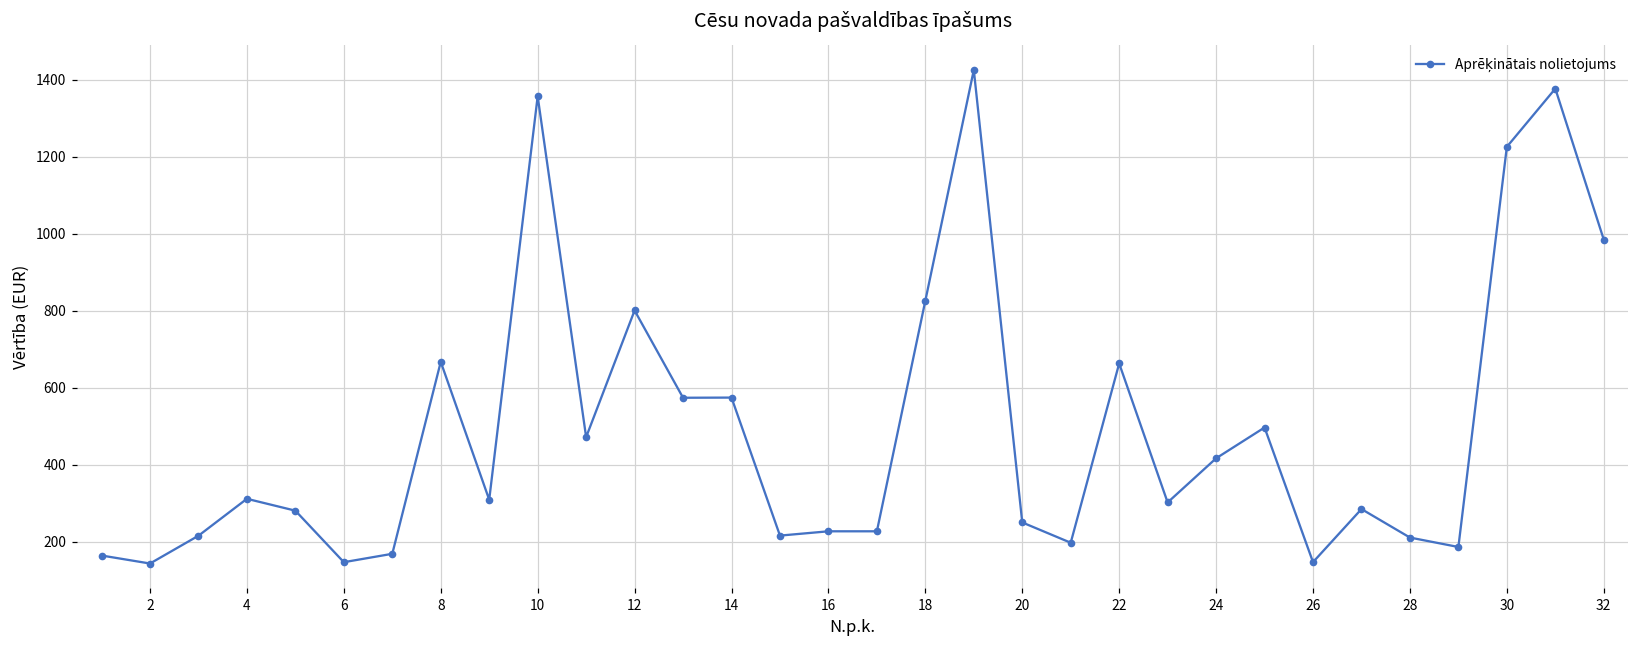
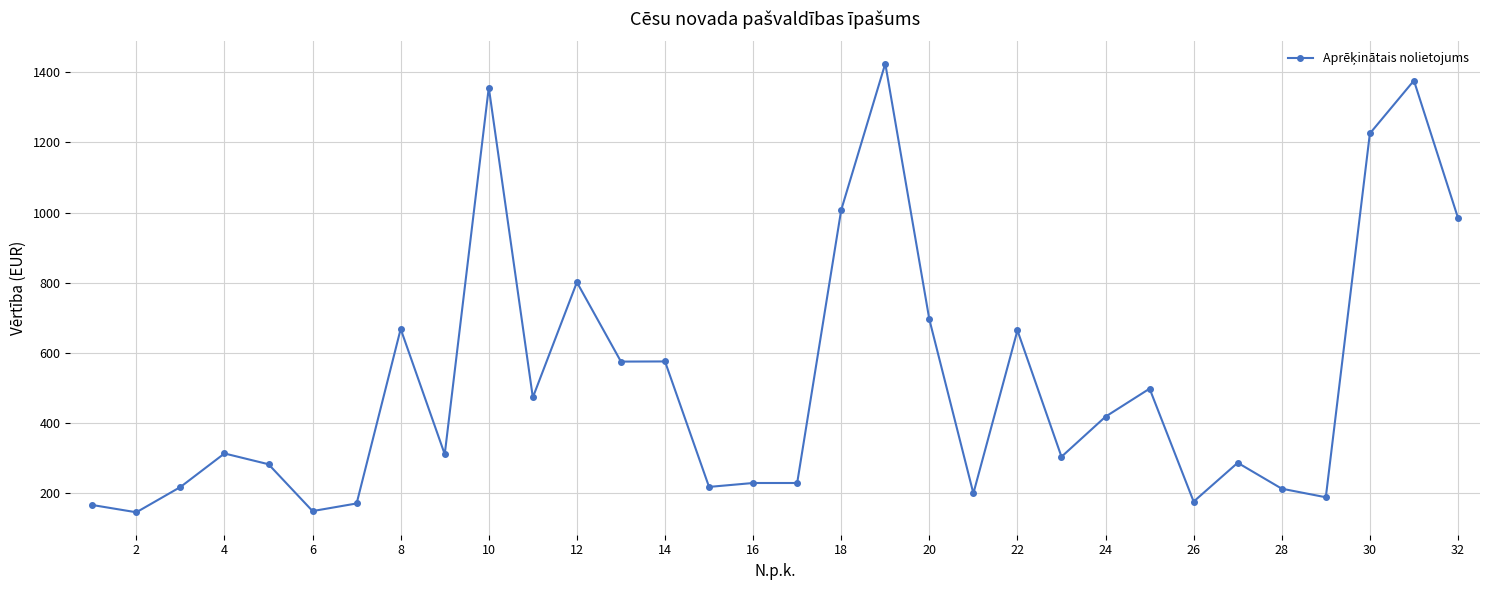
18: 830 -> 1010
20: 250 -> 690
26: 150 -> 170
